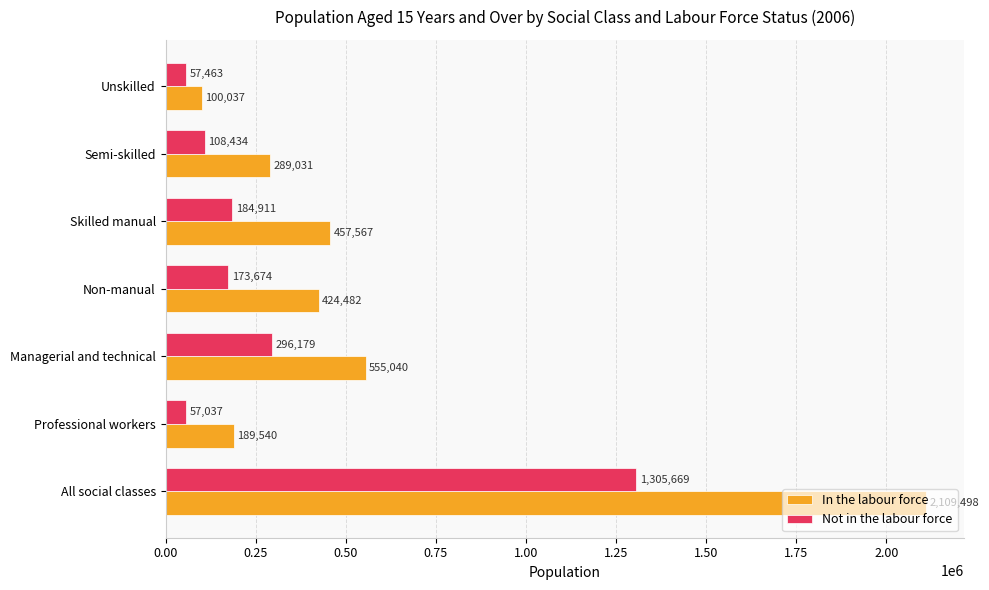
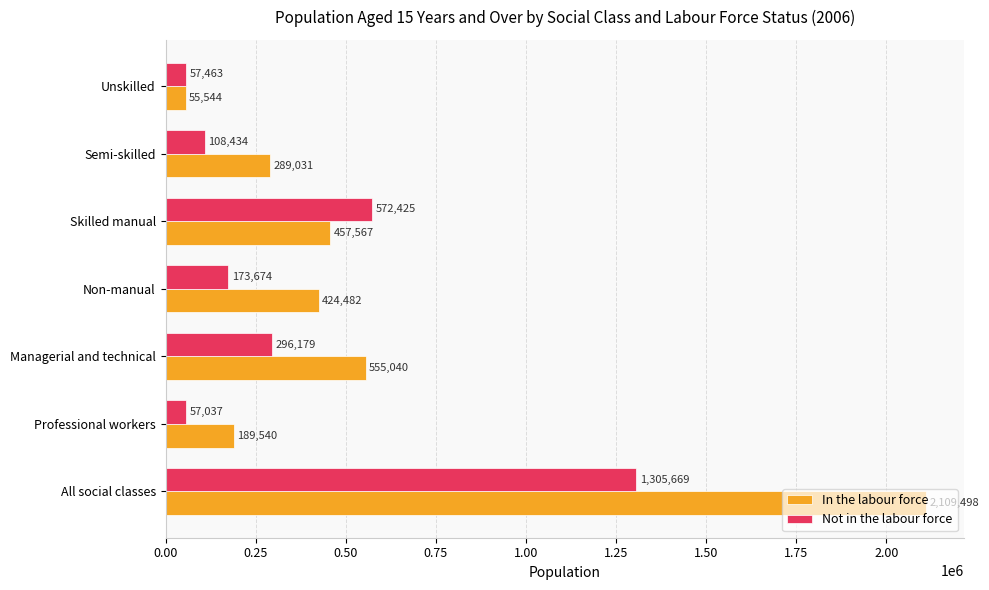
In the labour force, Unskilled: 100,037 -> 55,544
Not in the labour force, Skilled manual: 184,911 -> 572,425
